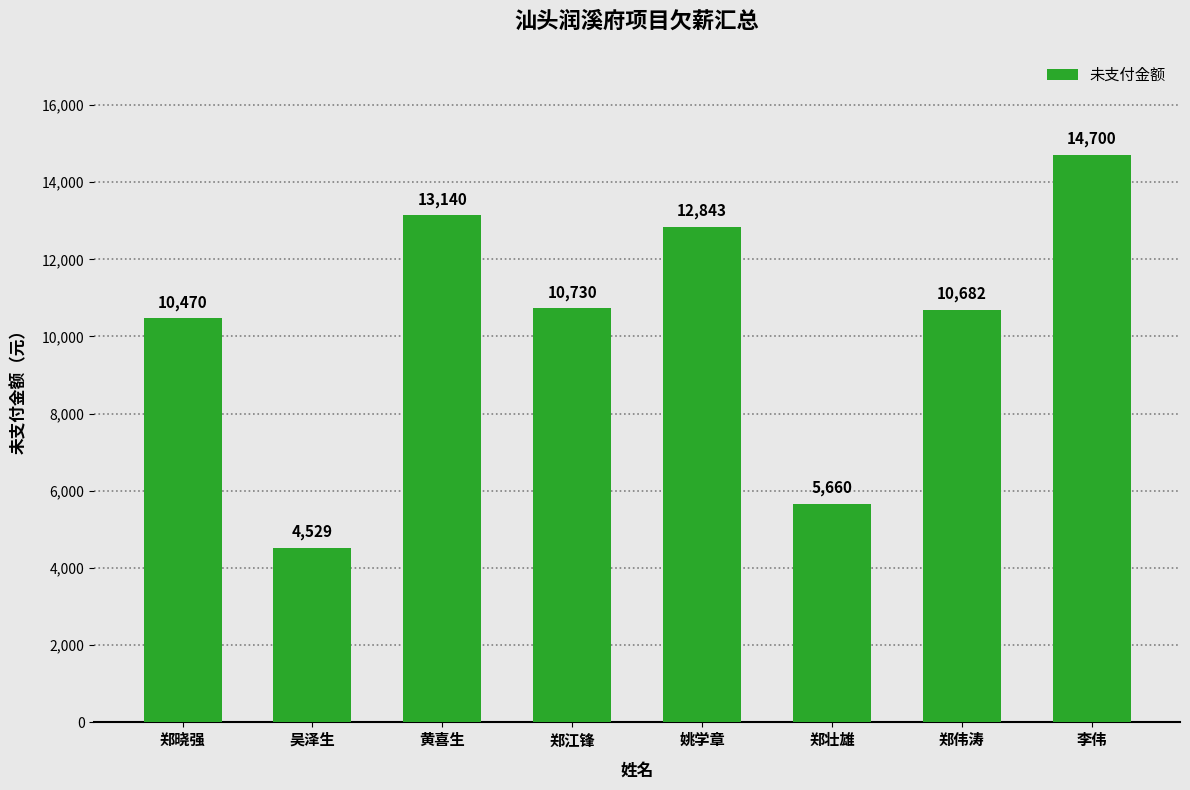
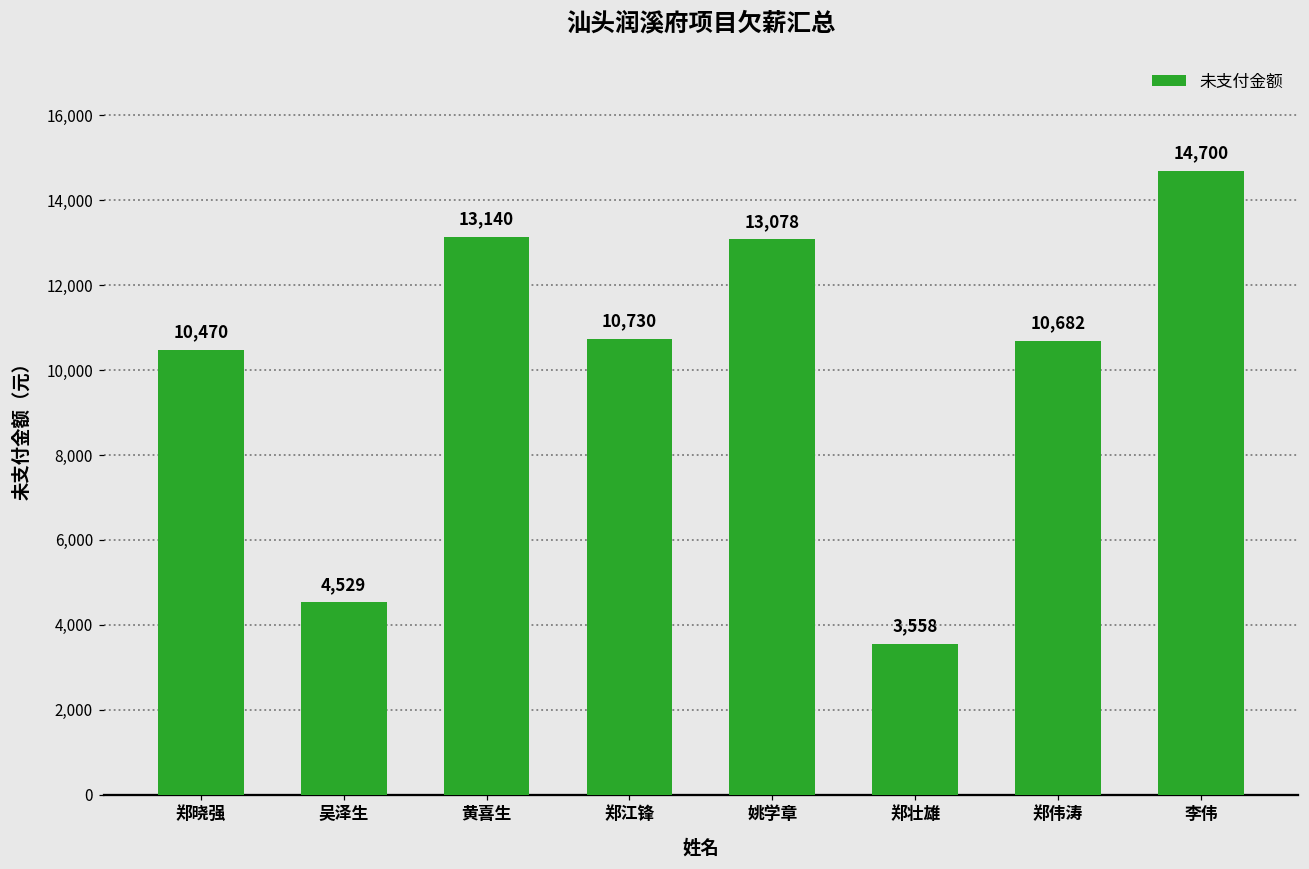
姚学章: 12,843 -> 13,078
郑壮雄: 5,660 -> 3,558
